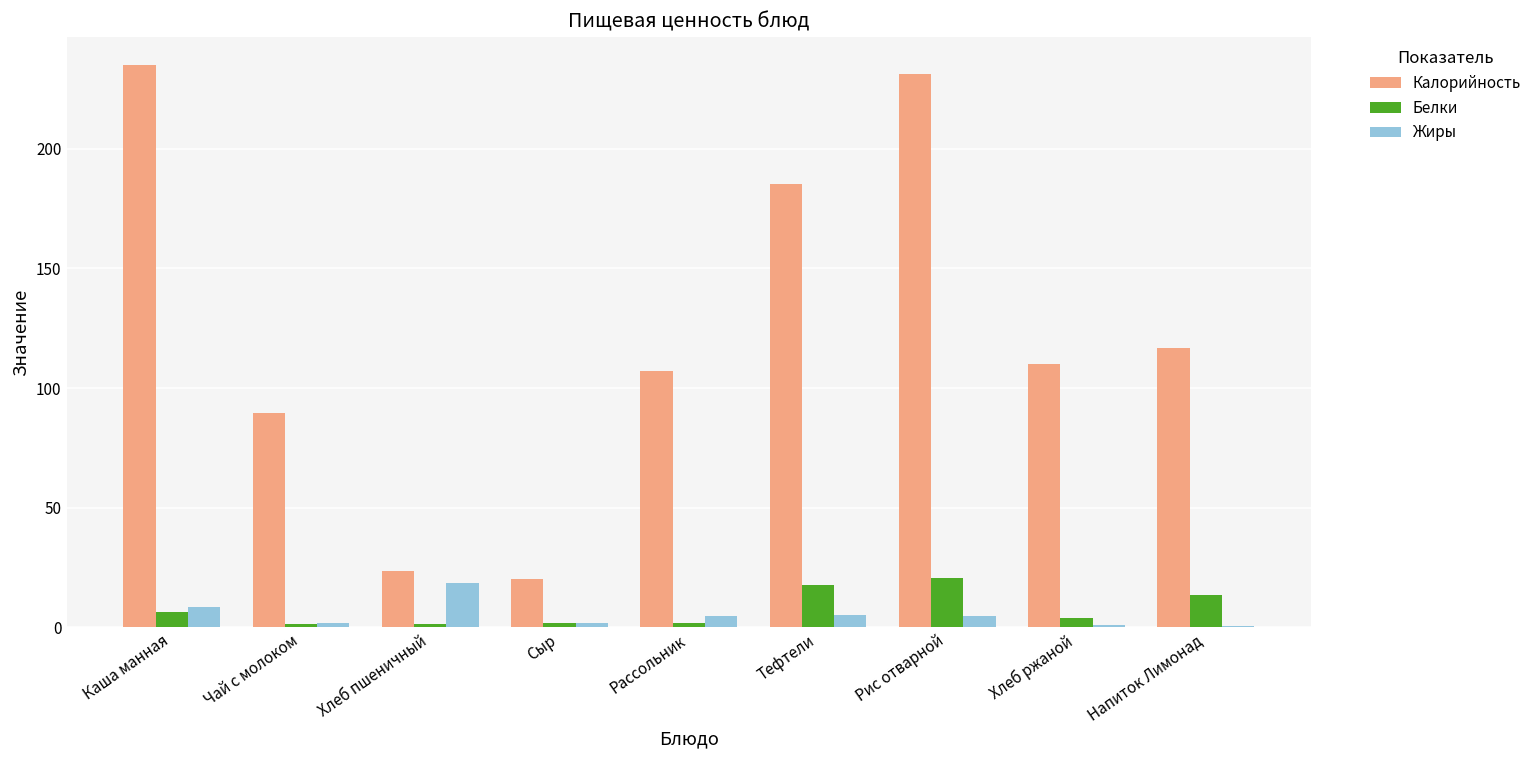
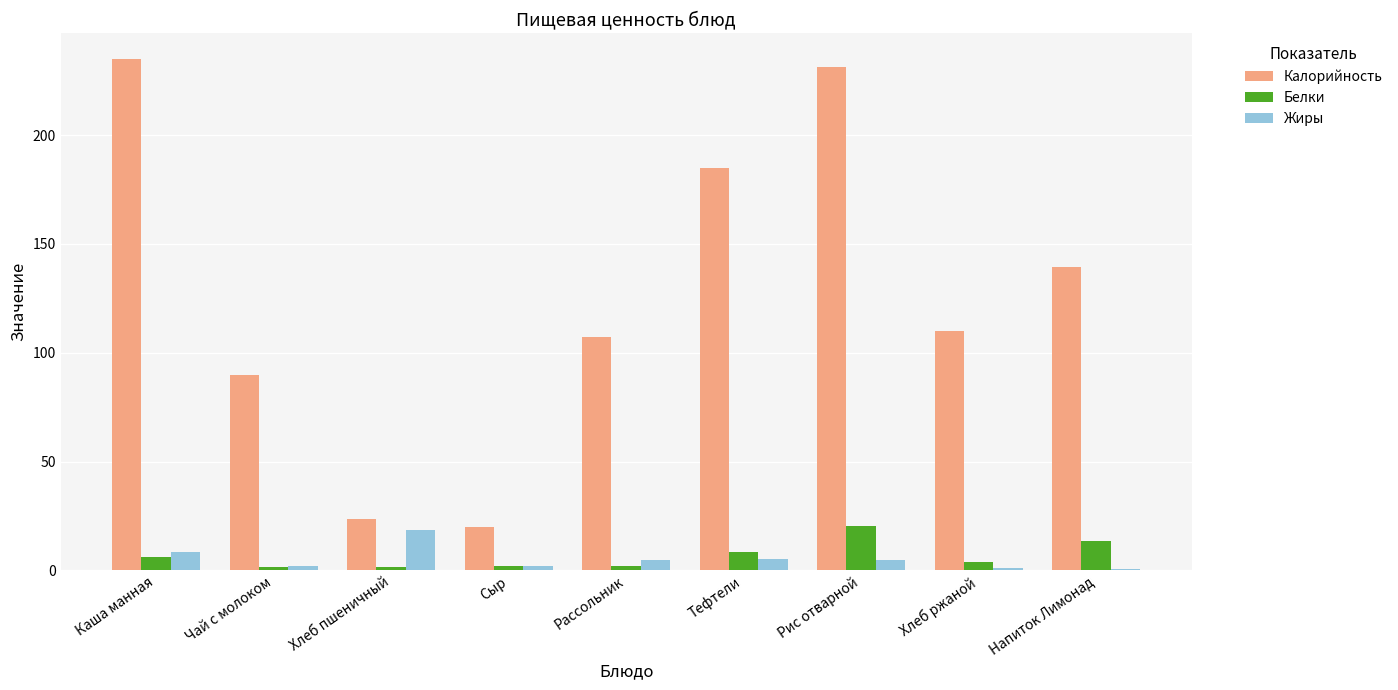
Белки, Тефтели: 18 -> 8
Калорийность, Напиток Лимонад: 117 -> 139
